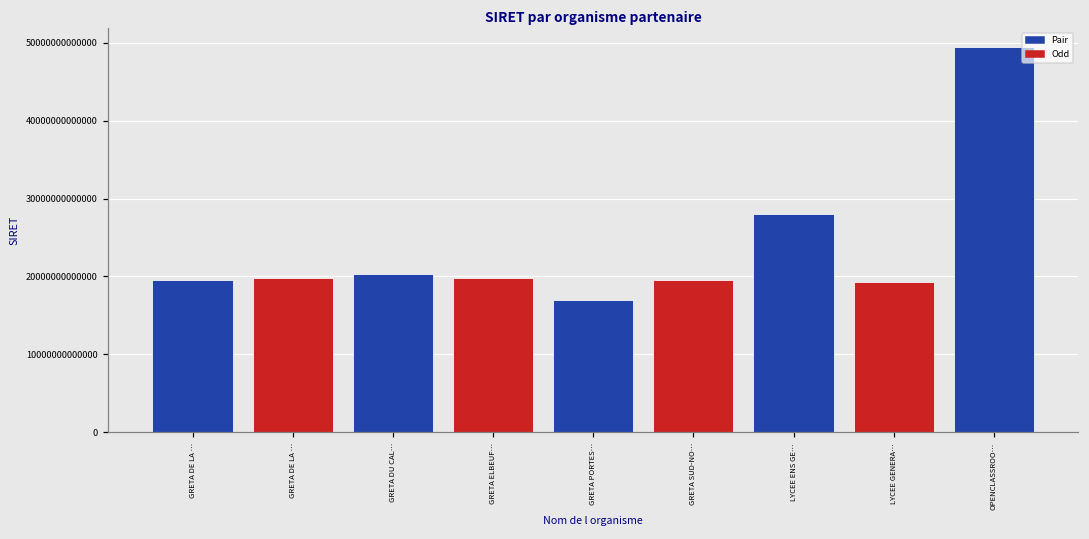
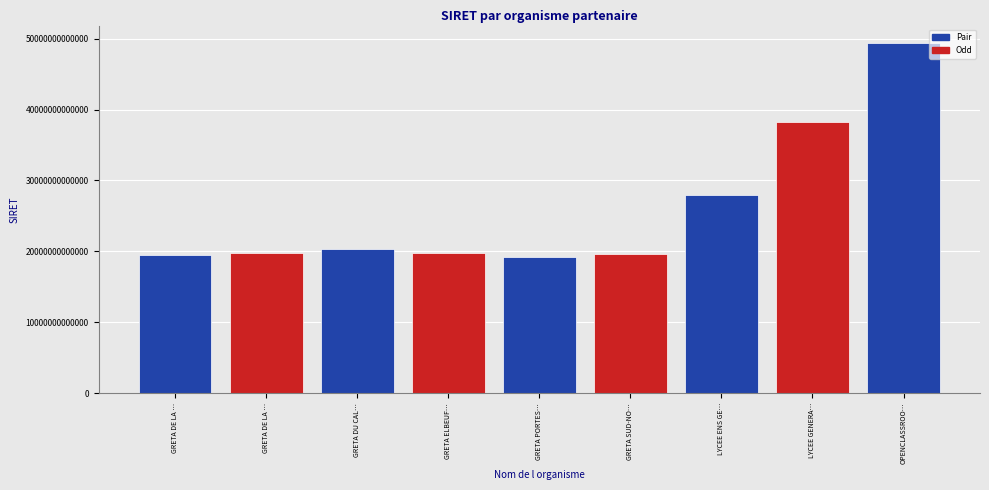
GRETA PORTES…: 17000000000000 -> 19000000000000
LYCEE GENERA…: 19000000000000 -> 38000000000000
